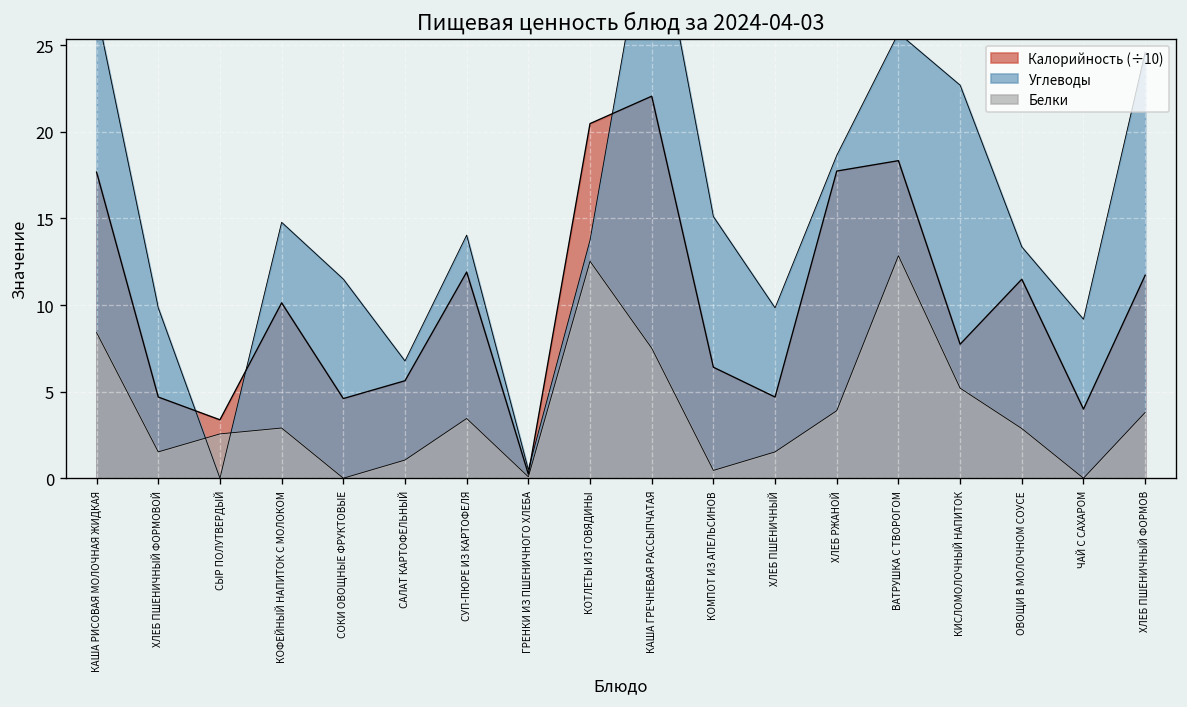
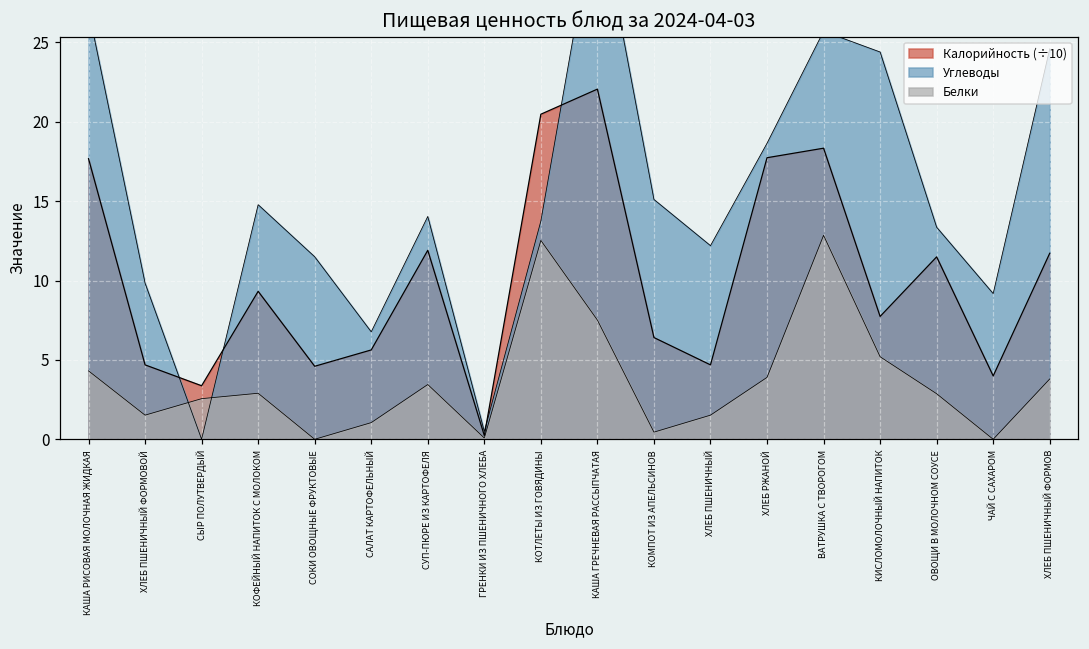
Белки, КАША РИСОВАЯ МОЛОЧНАЯ ЖИДКАЯ: 8.4 -> 4.3
Калорийность (÷10), КОФЕЙНЫЙ НАПИТОК С МОЛОКОМ: 10.1 -> 9.3
Углеводы, ХЛЕБ ПШЕНИЧНЫЙ: 9.8 -> 12.2
Углеводы, КИСЛОМОЛОЧНЫЙ НАПИТОК: 22.7 -> 24.4
